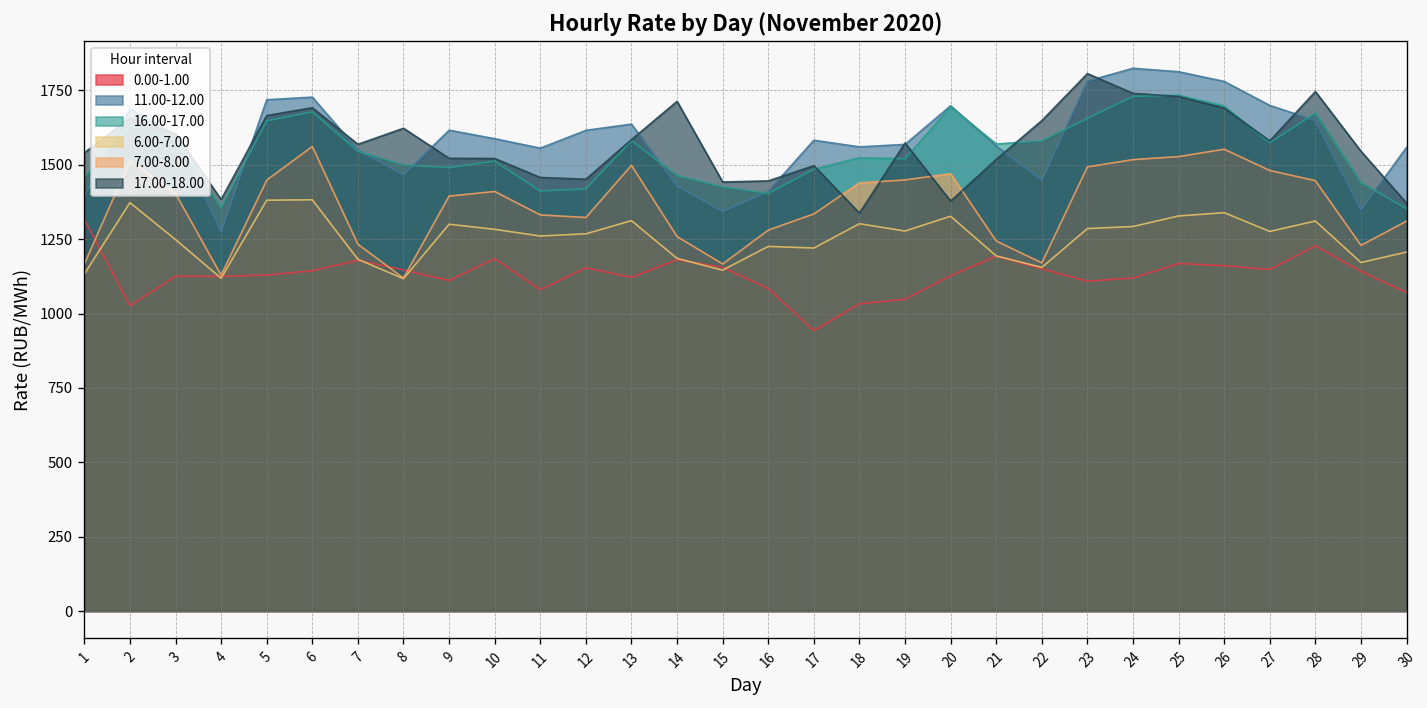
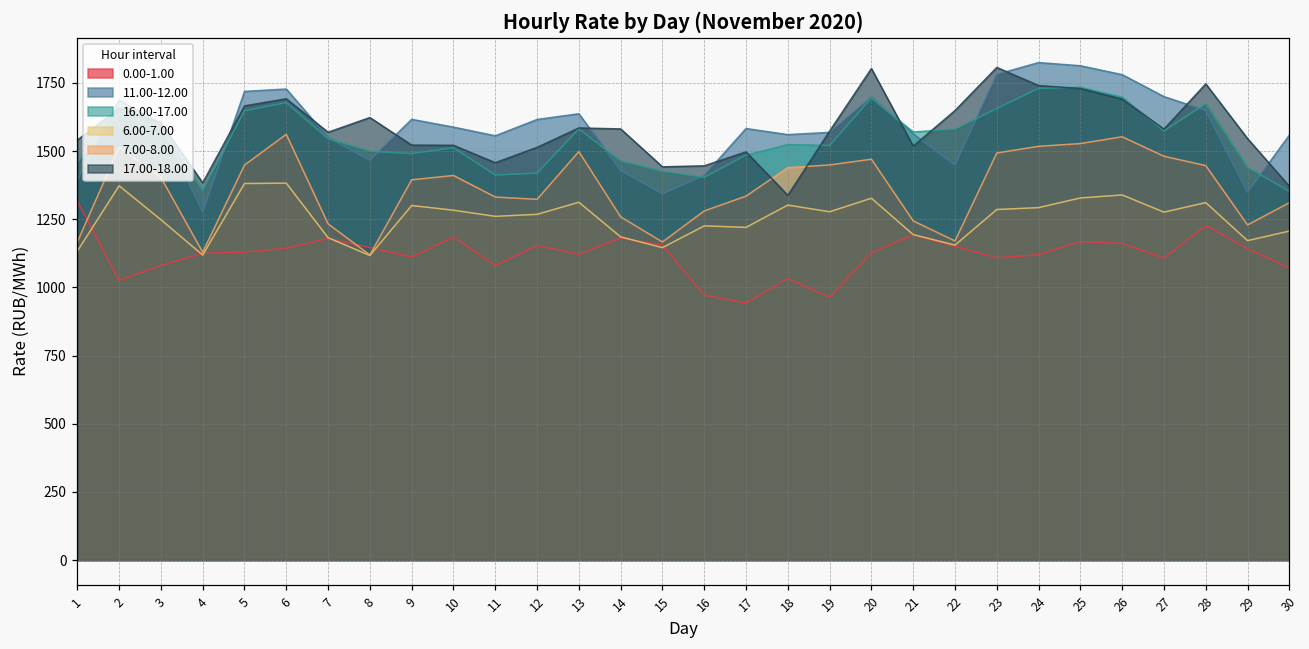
0.00-1.00, 3: 1130 -> 1080
17.00-18.00, 12: 1450 -> 1510
17.00-18.00, 14: 1710 -> 1580
0.00-1.00, 16: 1080 -> 970
0.00-1.00, 19: 1050 -> 960
17.00-18.00, 20: 1380 -> 1800
0.00-1.00, 27: 1150 -> 1110
